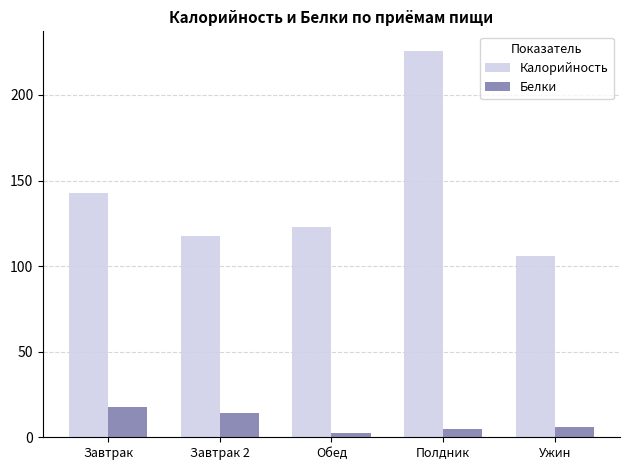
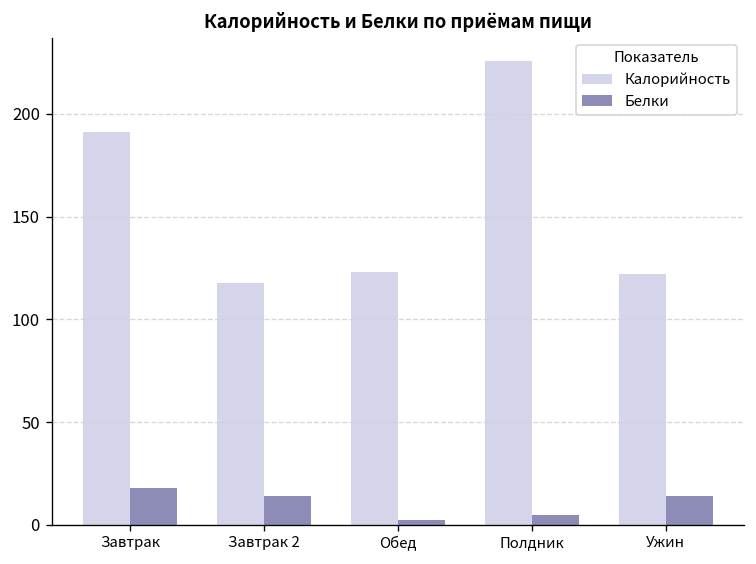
Калорийность, Завтрак: 143 -> 191
Калорийность, Ужин: 106 -> 122
Белки, Ужин: 6 -> 14
